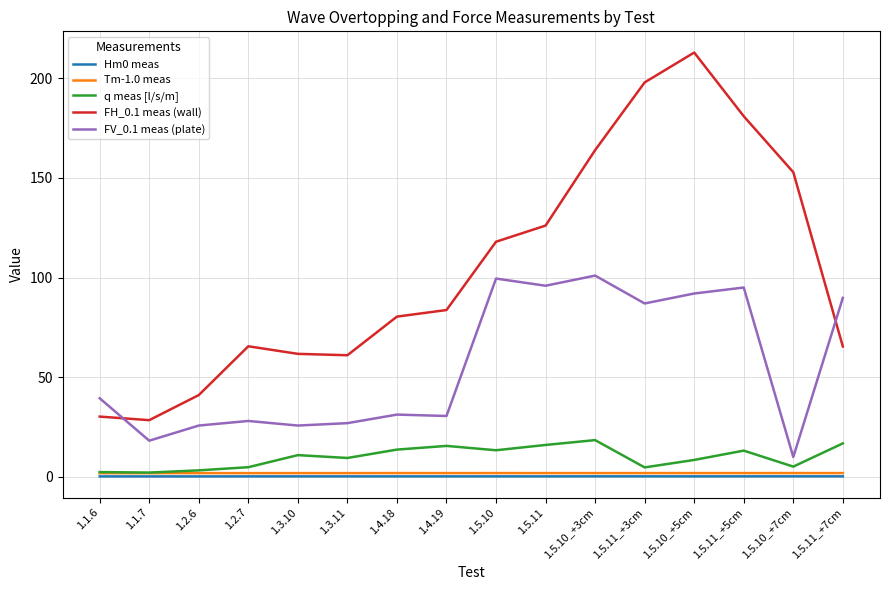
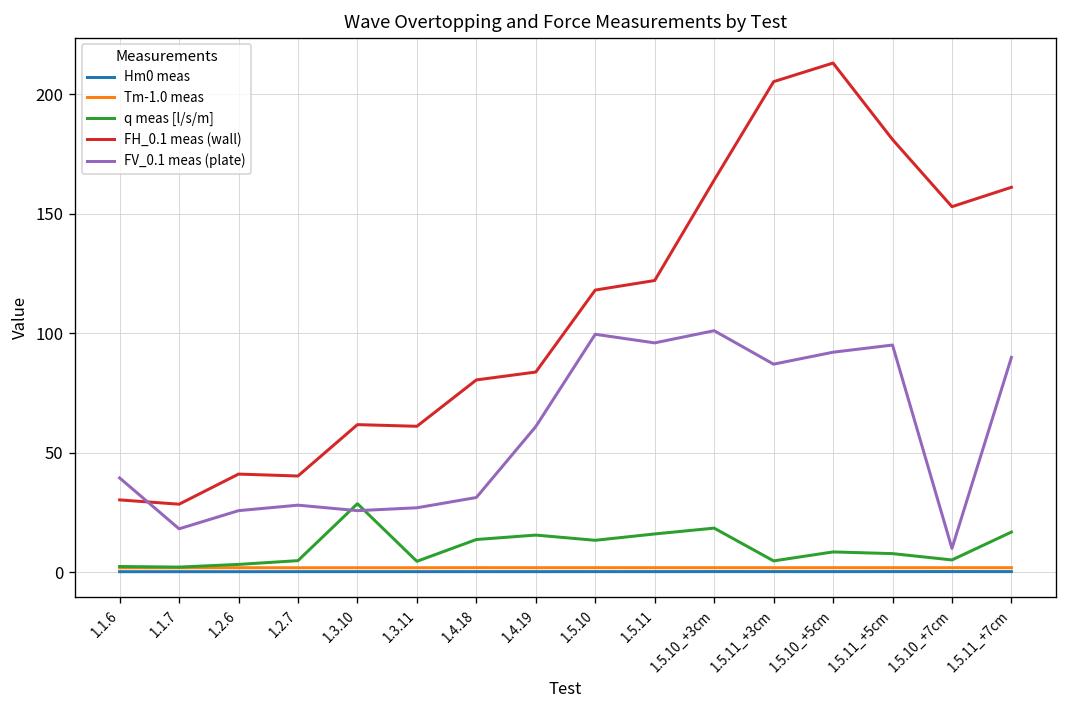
FH_0.1 meas (wall), 1.2.7: 66 -> 40
q meas [l/s/m], 1.3.10: 11 -> 29
q meas [l/s/m], 1.3.11: 9 -> 4
FV_0.1 meas (plate), 1.4.19: 31 -> 61
FH_0.1 meas (wall), 1.5.11: 126 -> 122
FH_0.1 meas (wall), 1.5.11_+3cm: 198 -> 205
q meas [l/s/m], 1.5.11_+5cm: 13 -> 8
FH_0.1 meas (wall), 1.5.11_+7cm: 65 -> 161
